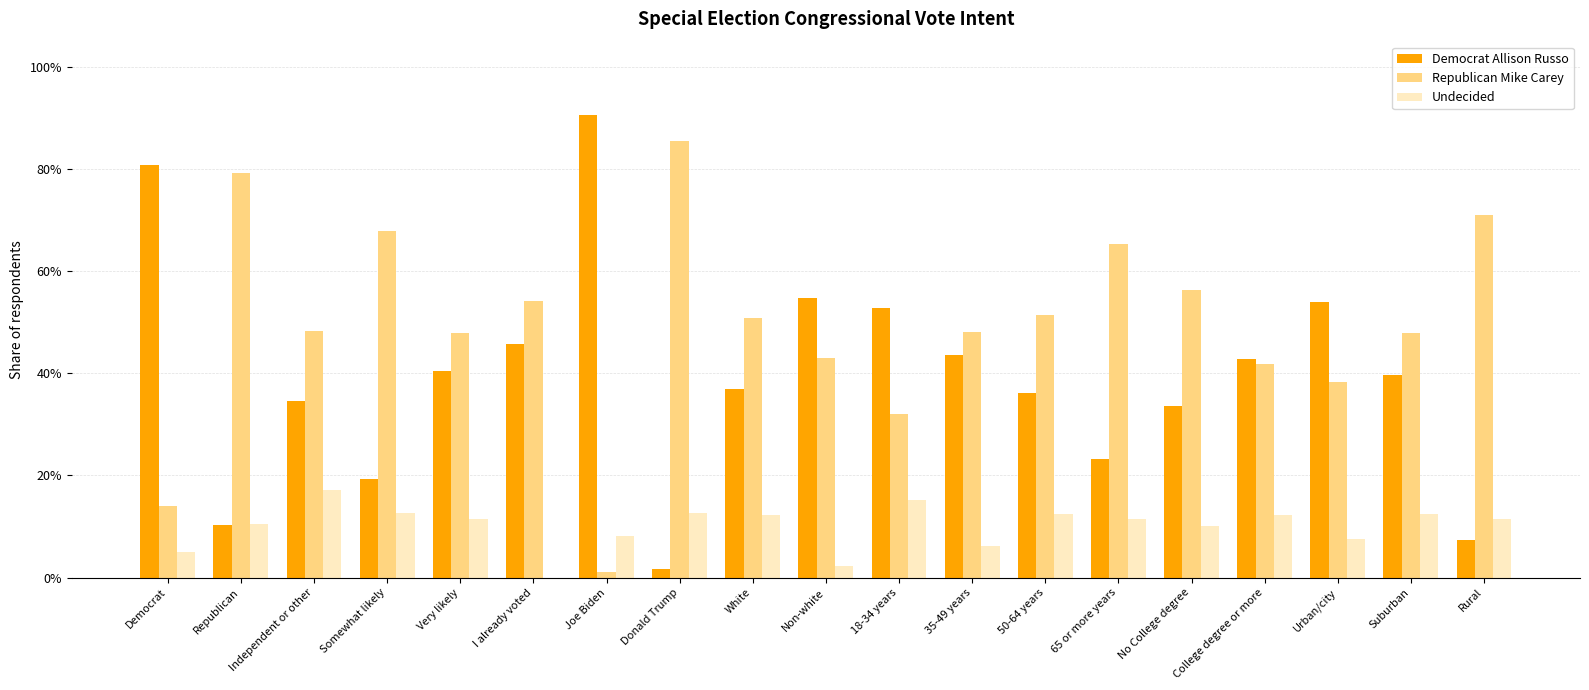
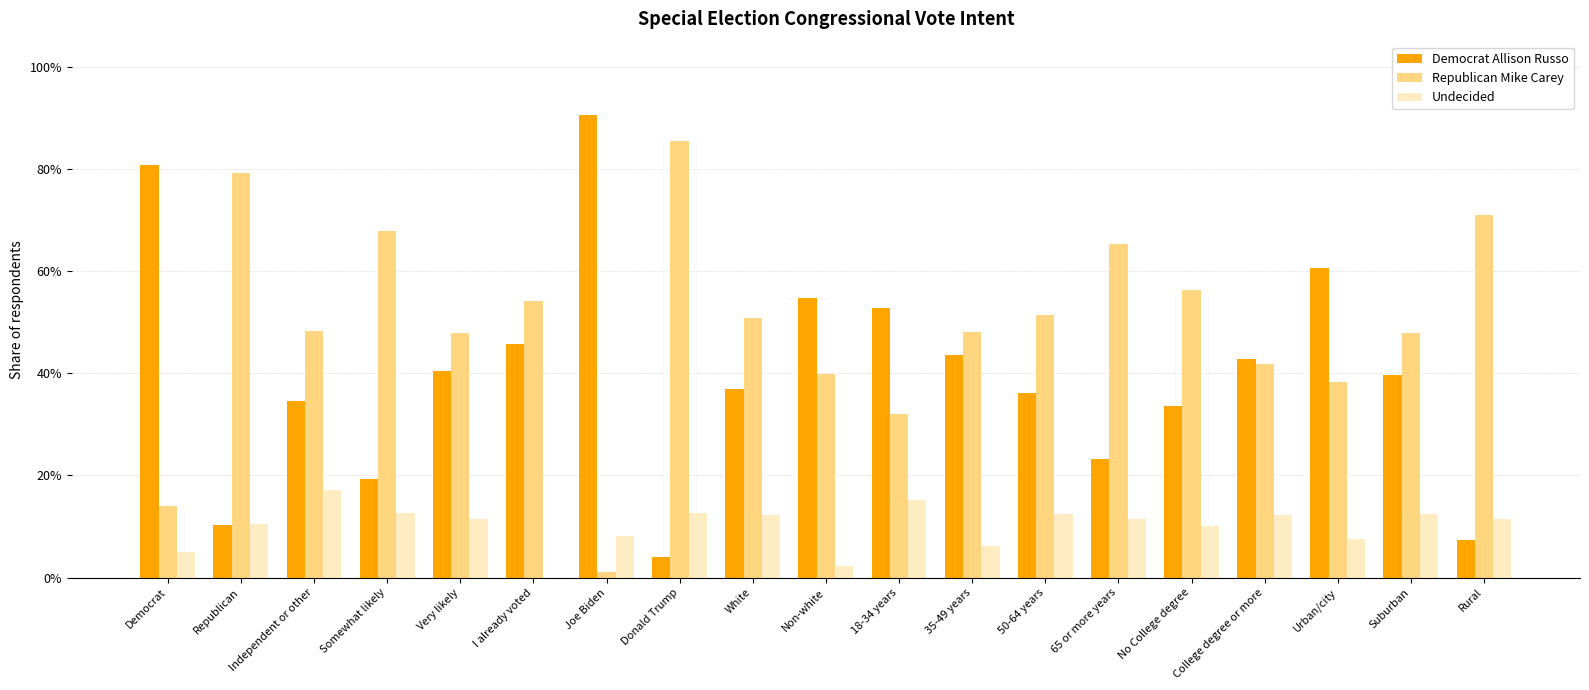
Democrat Allison Russo, Donald Trump: 2% -> 4%
Republican Mike Carey, Non-white: 43% -> 40%
Democrat Allison Russo, Urban/city: 54% -> 61%
